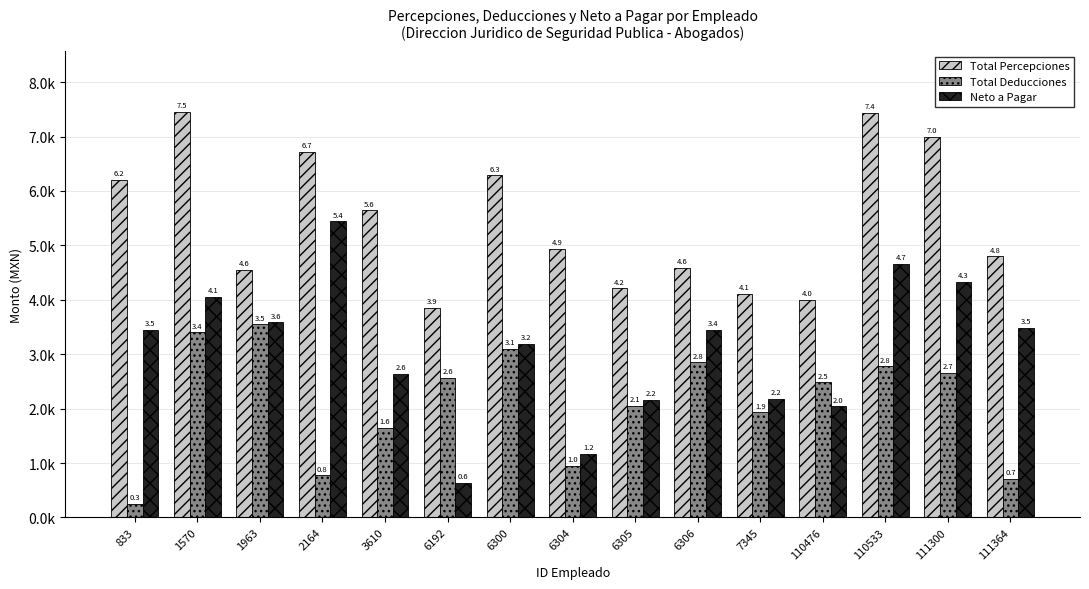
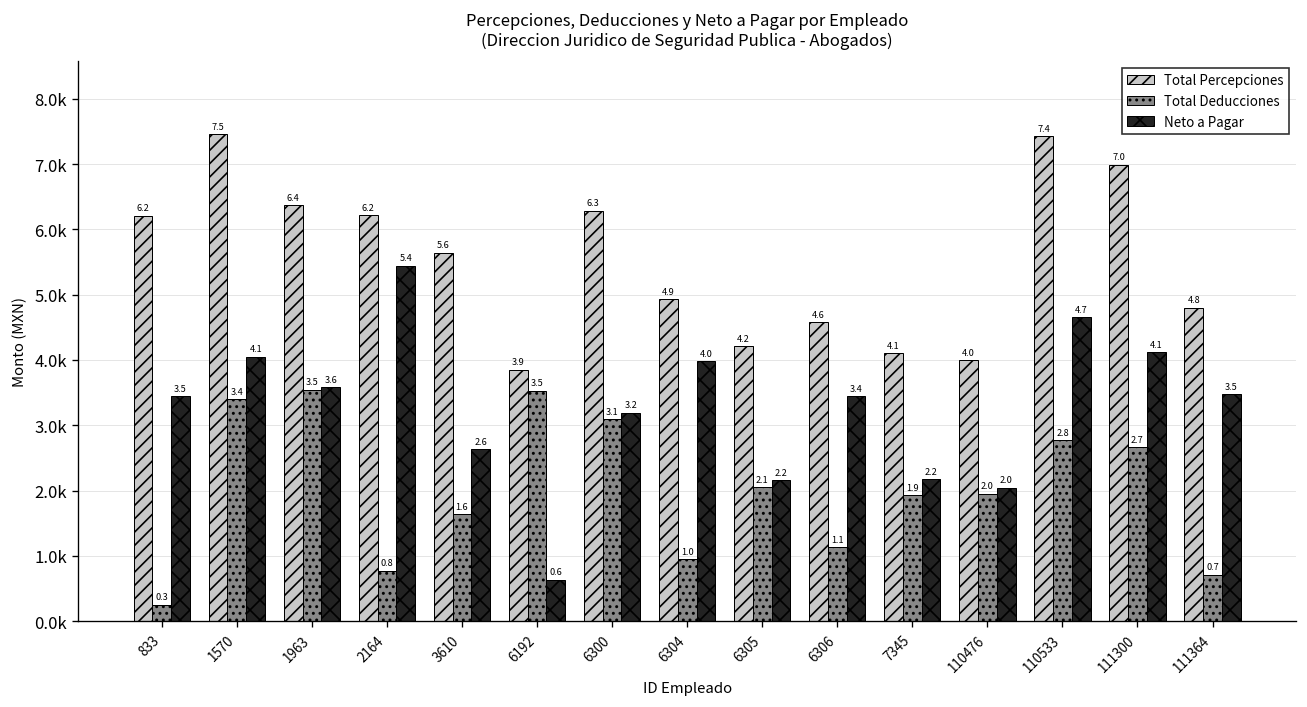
Total Percepciones, 1963: 4.6 -> 6.4
Total Percepciones, 2164: 6.7 -> 6.2
Total Deducciones, 6192: 2.6 -> 3.5
Neto a Pagar, 6304: 1.2 -> 4.0
Total Deducciones, 6306: 2.8 -> 1.1
Total Deducciones, 110476: 2.5 -> 2.0
Neto a Pagar, 111300: 4.3 -> 4.1
